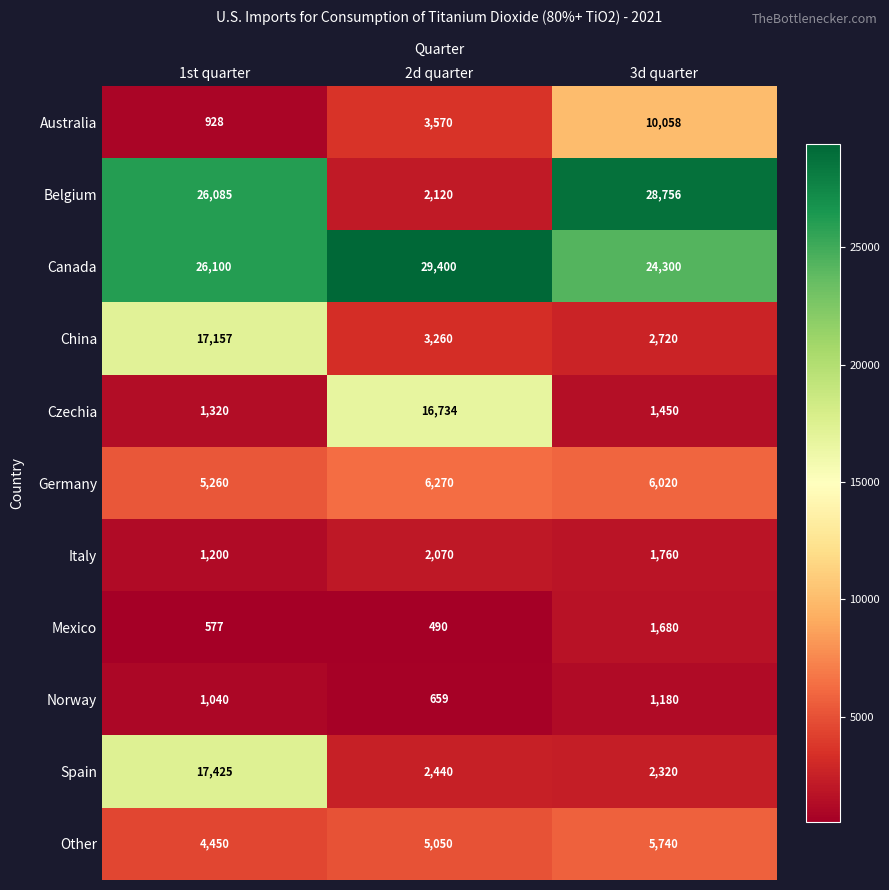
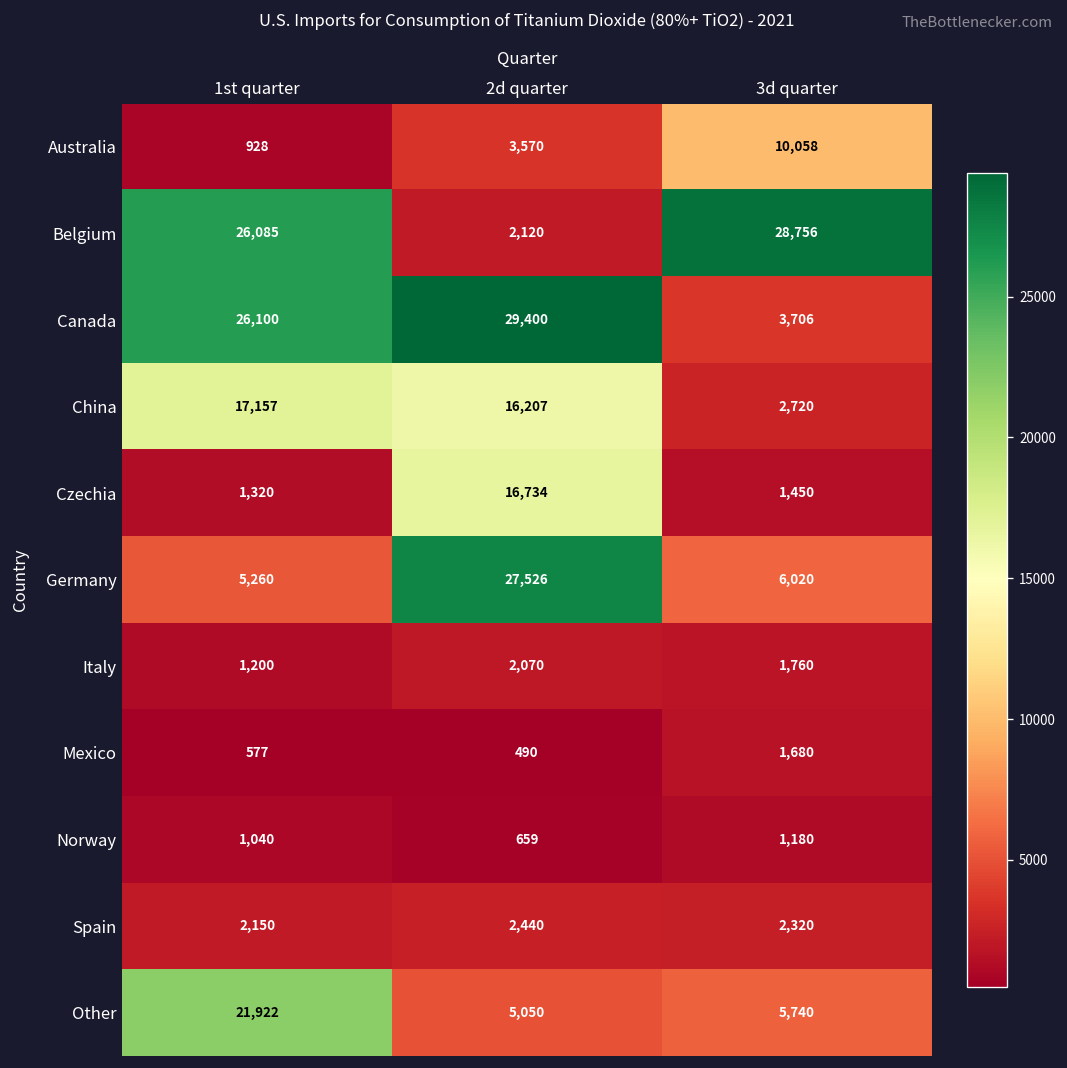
Canada, 3d quarter: 24,300 -> 3,706
China, 2d quarter: 3,260 -> 16,207
Germany, 2d quarter: 6,270 -> 27,526
Spain, 1st quarter: 17,425 -> 2,150
Other, 1st quarter: 4,450 -> 21,922
